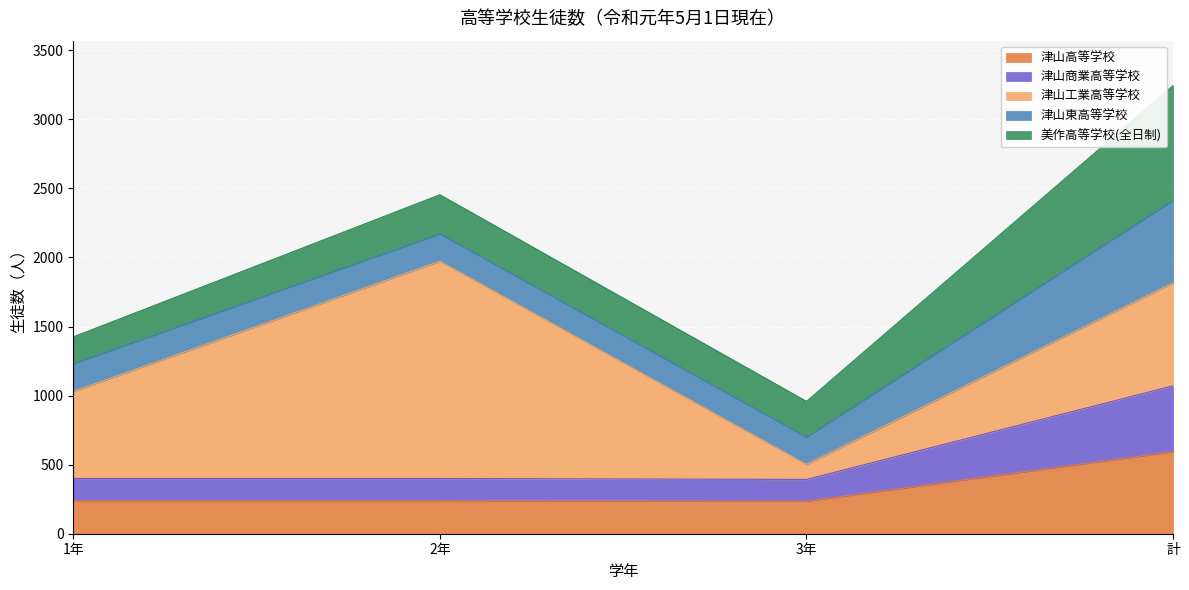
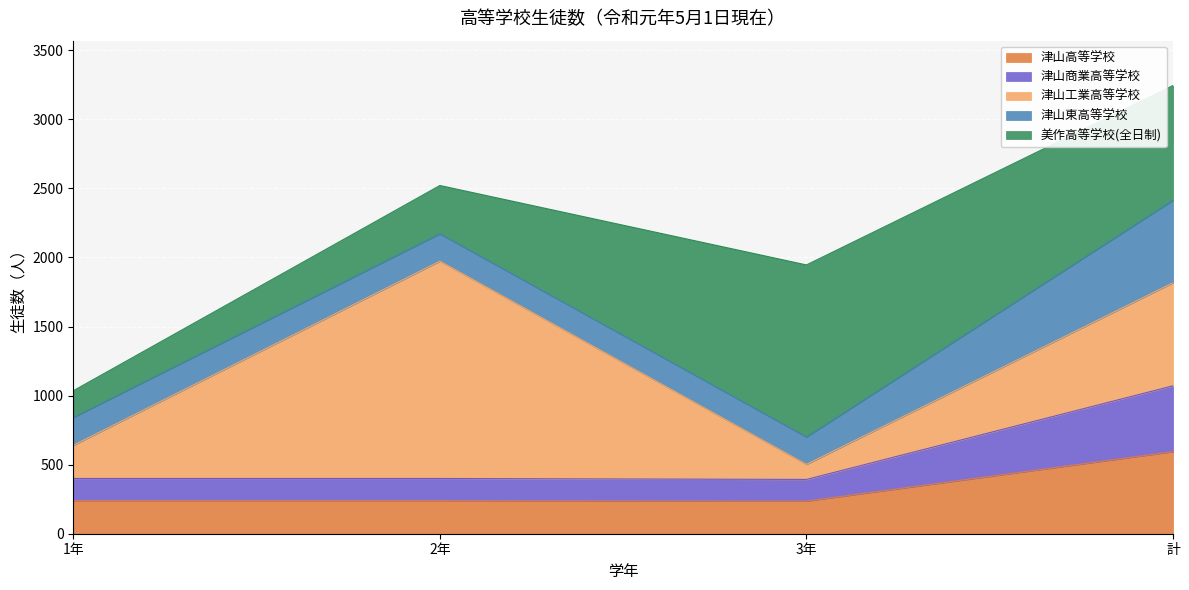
津山工業高等学校, 1年: 630 -> 240
美作高等学校(全日制), 2年: 280 -> 350
美作高等学校(全日制), 3年: 260 -> 1250
